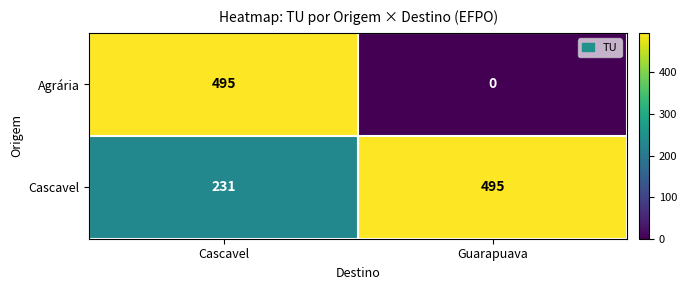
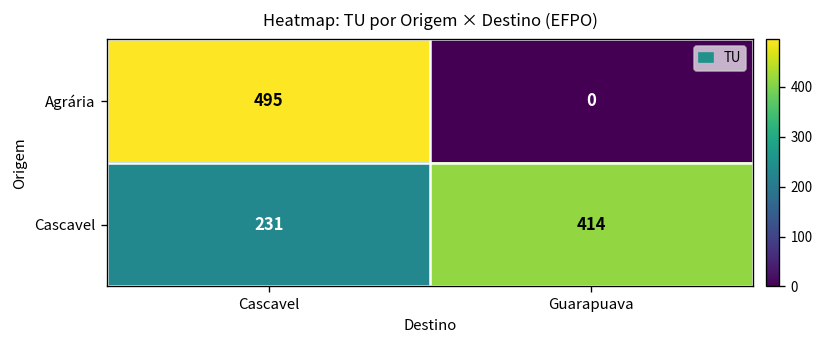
Cascavel, Guarapuava: 495 -> 414
